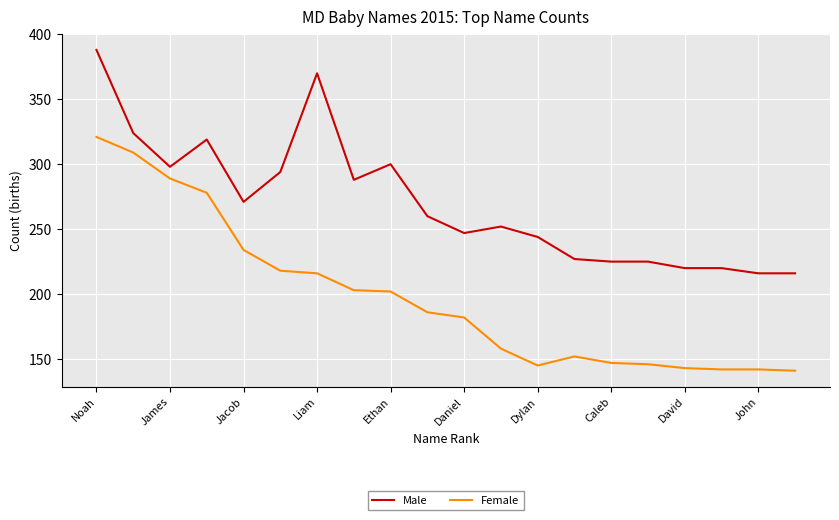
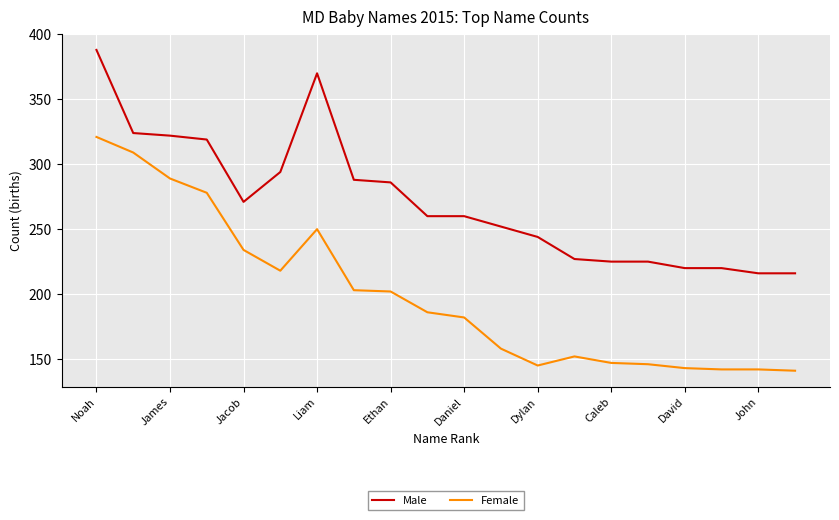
Male, James: 298 -> 322
Female, Liam: 216 -> 250
Male, Ethan: 300 -> 286
Male, Daniel: 247 -> 260
